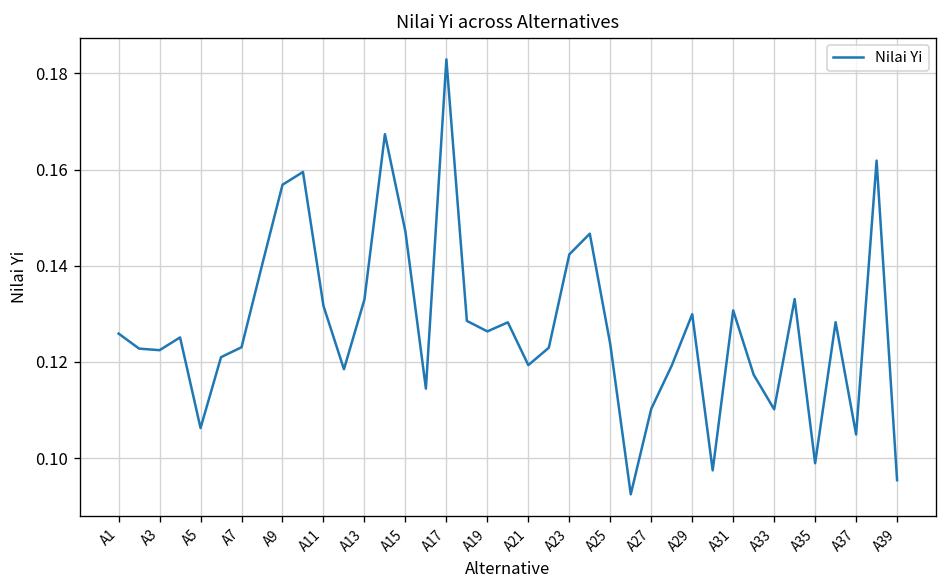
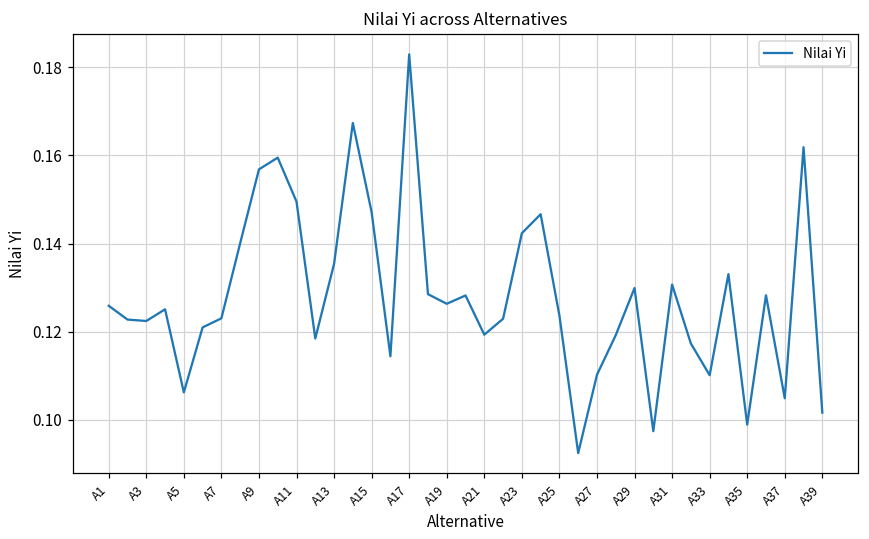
A11: 0.132 -> 0.150
A13: 0.133 -> 0.135
A39: 0.095 -> 0.102
